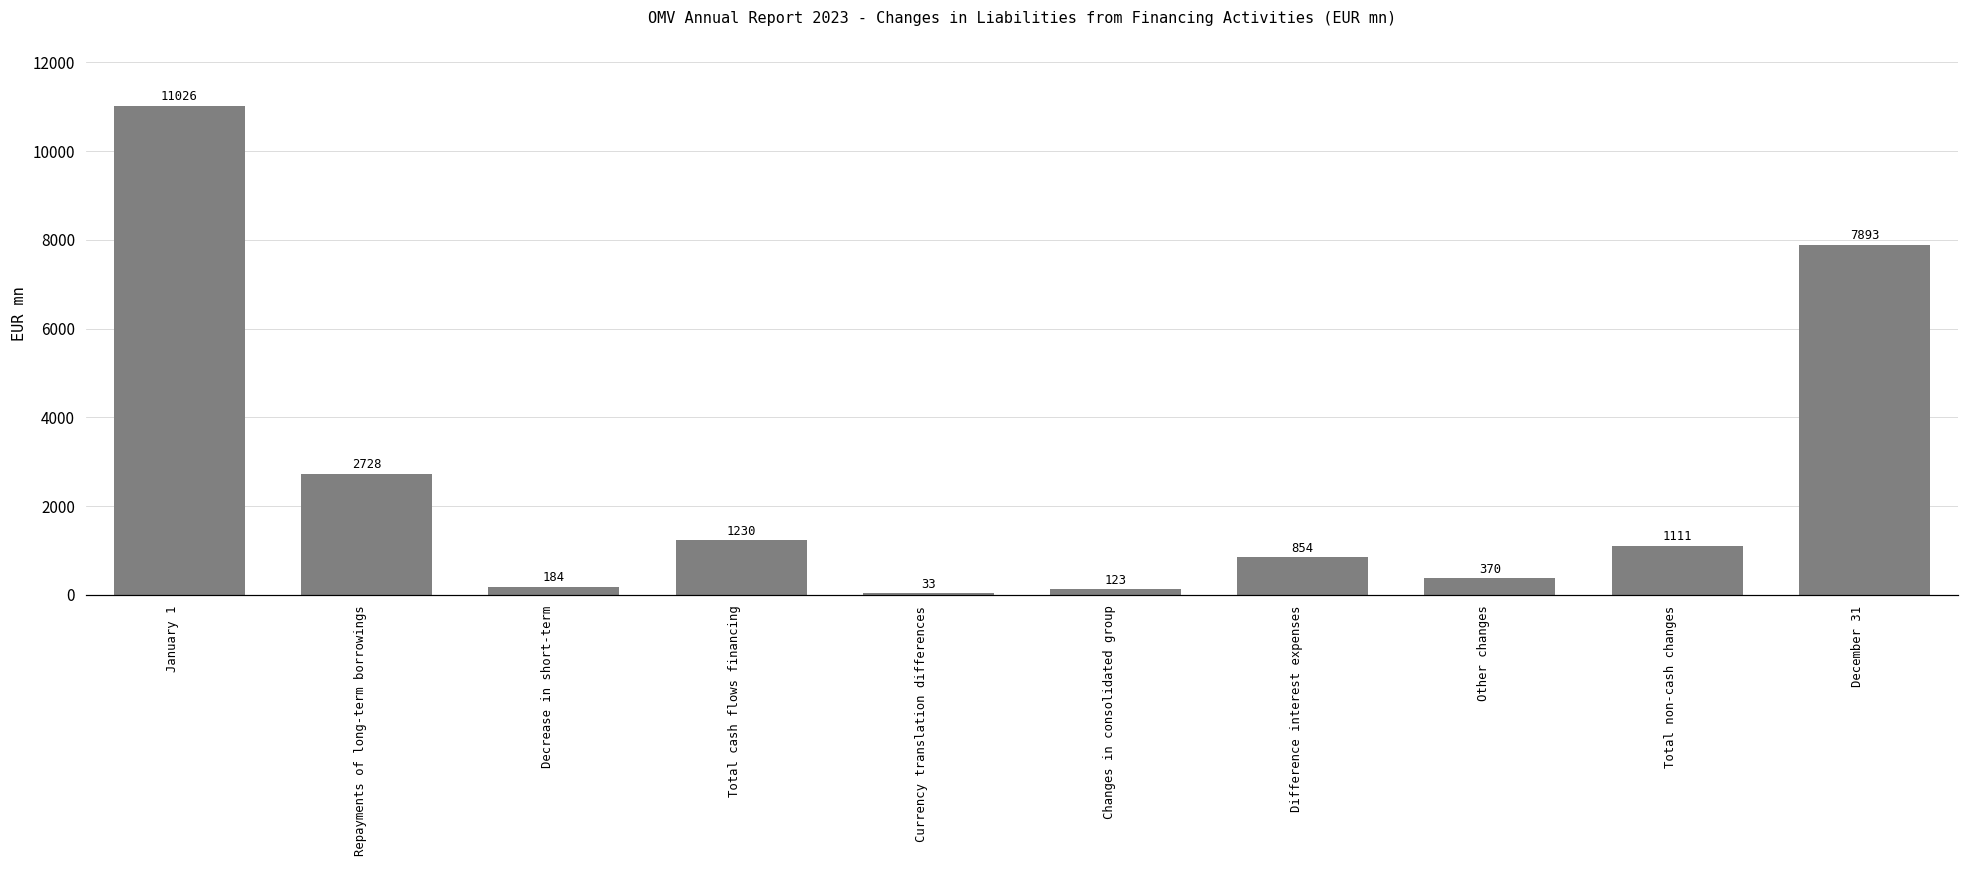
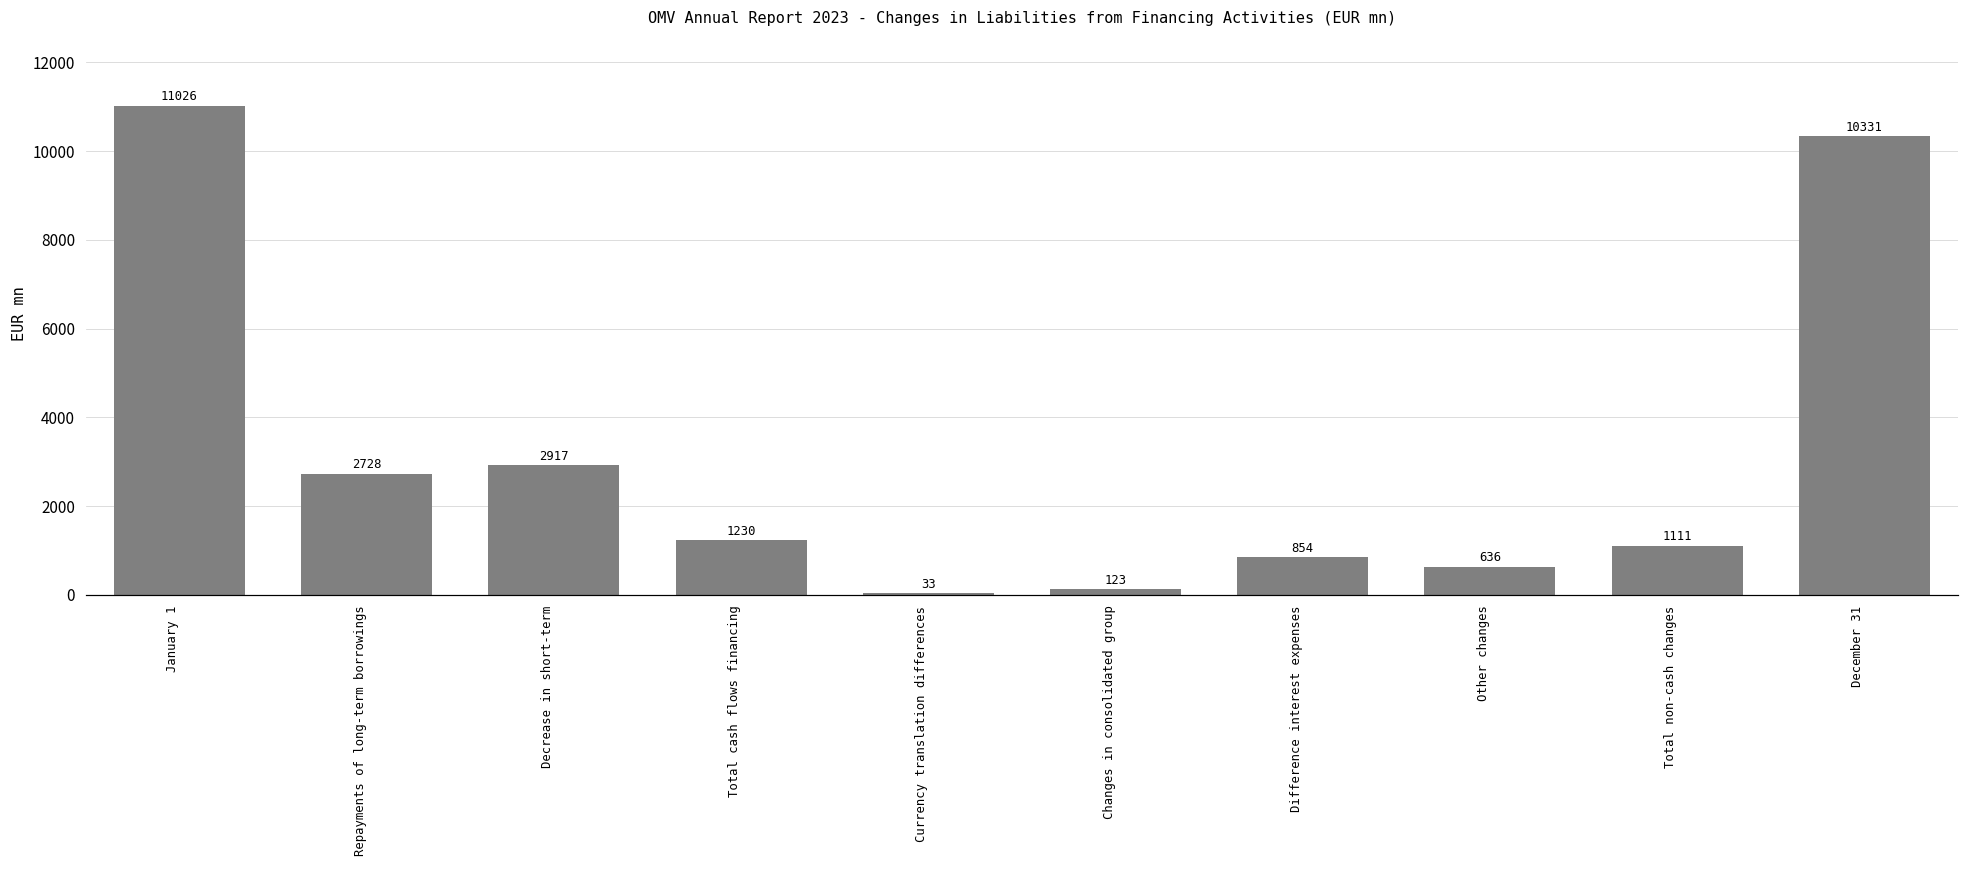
Decrease in short-term: 184 -> 2917
Other changes: 370 -> 636
December 31: 7893 -> 10331
